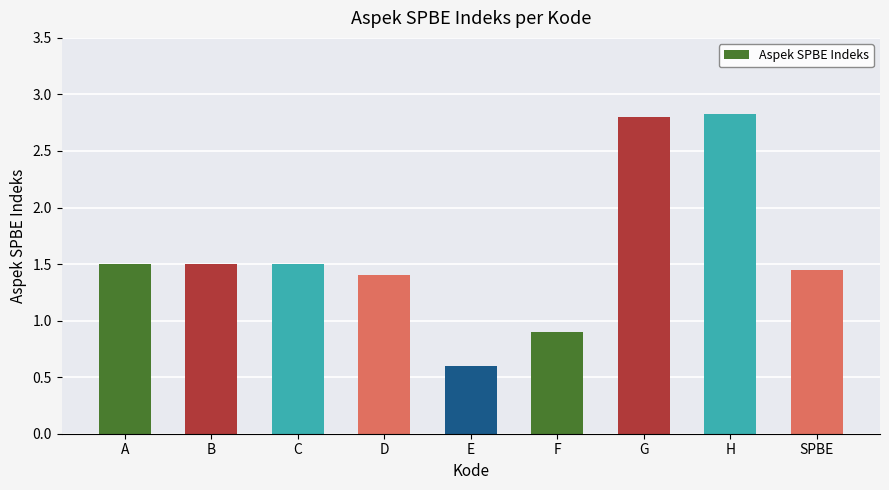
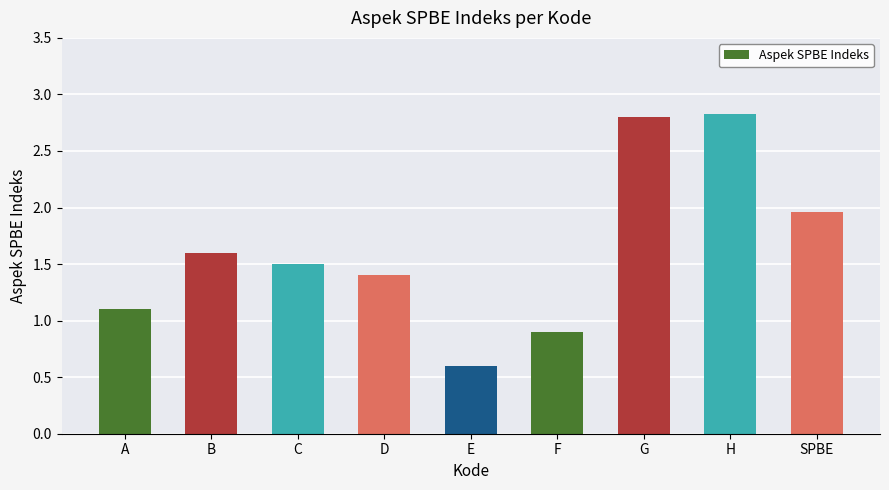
A: 1.5 -> 1.1
B: 1.5 -> 1.6
SPBE: 1.45 -> 1.96
